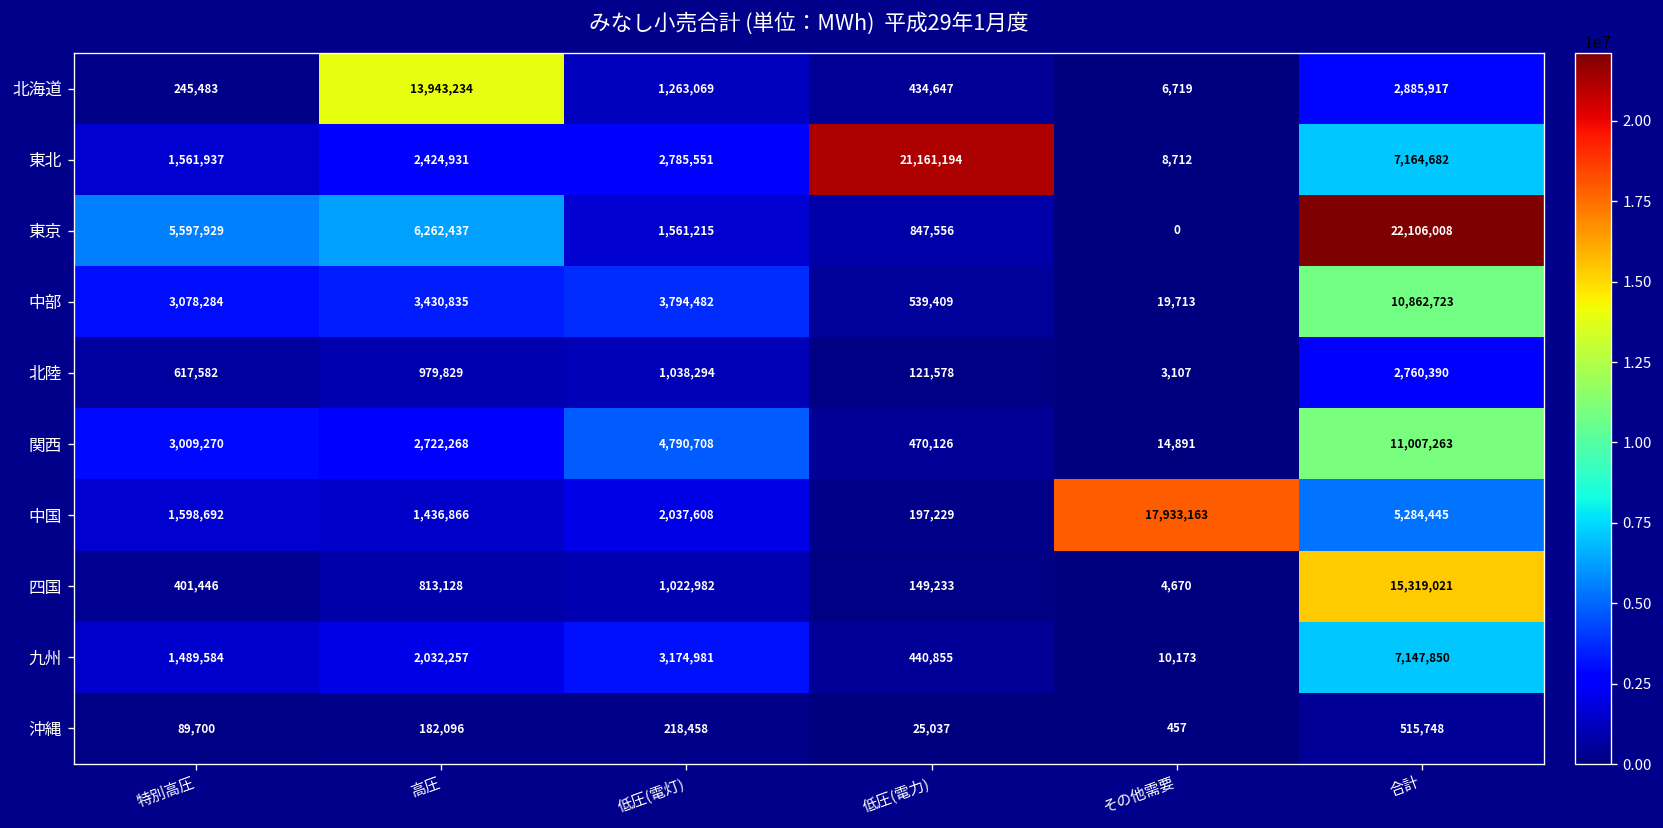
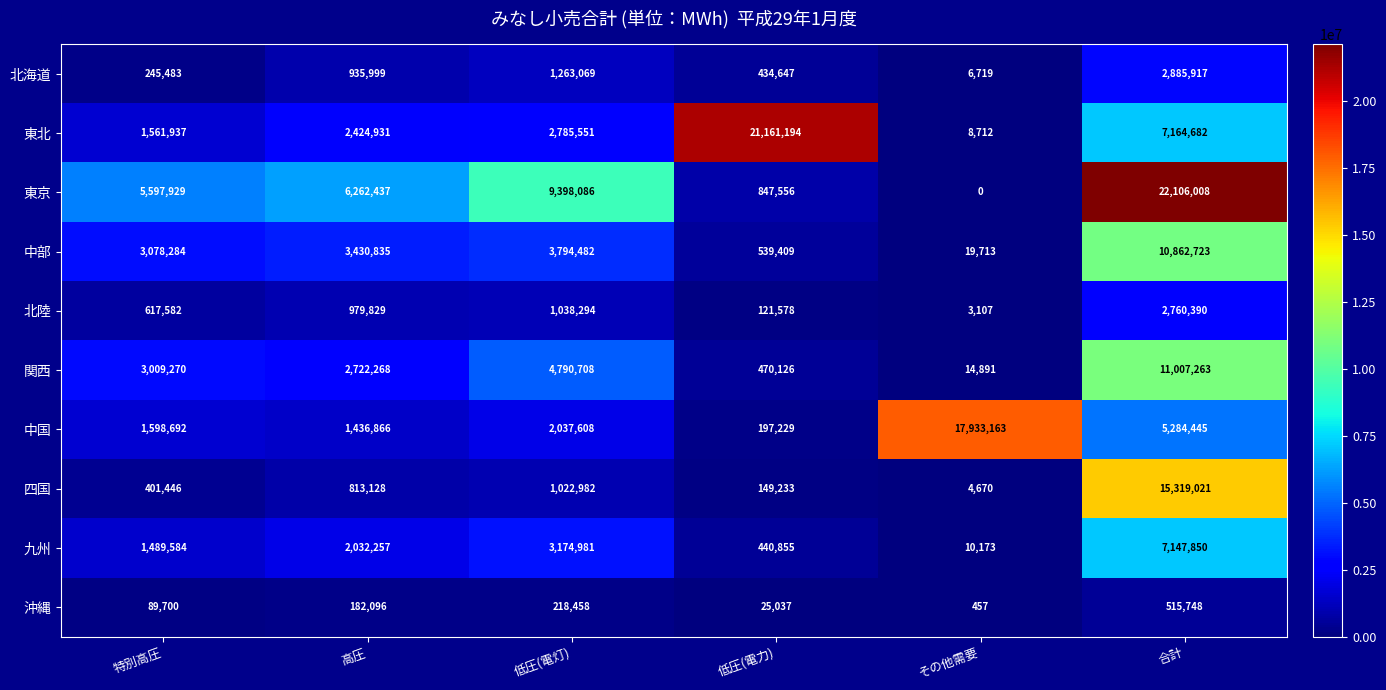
北海道, 高圧: 13,943,234 -> 935,999
東京, 低圧(電灯): 1,561,215 -> 9,398,086
